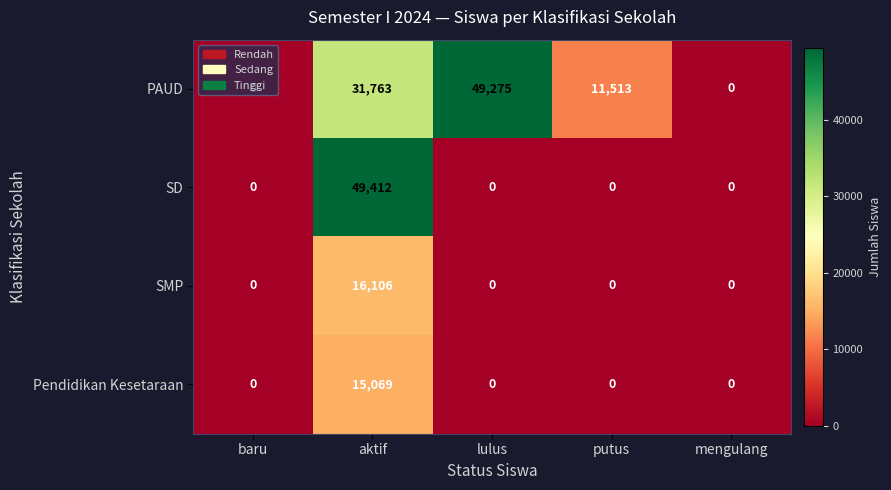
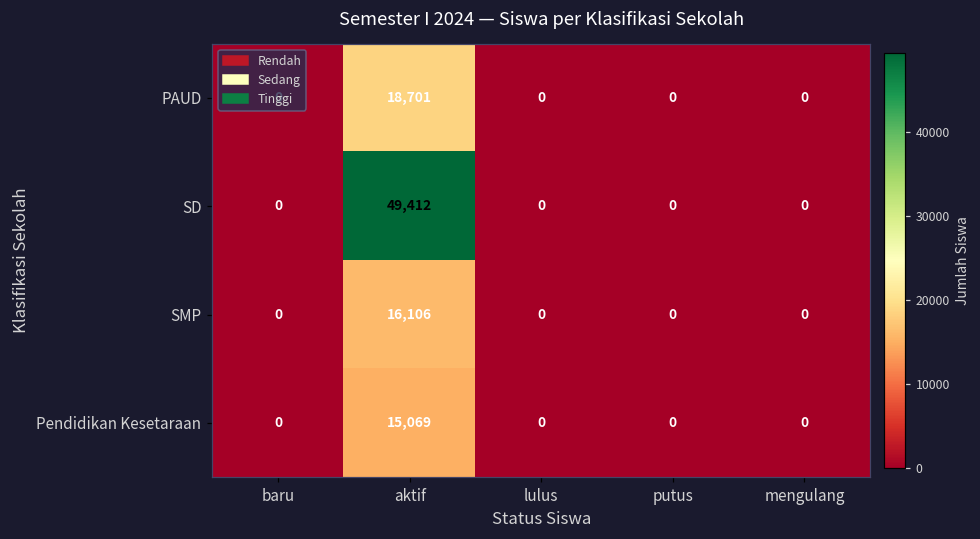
PAUD, aktif: 31,763 -> 18,701
PAUD, lulus: 49,275 -> 0
PAUD, putus: 11,513 -> 0
